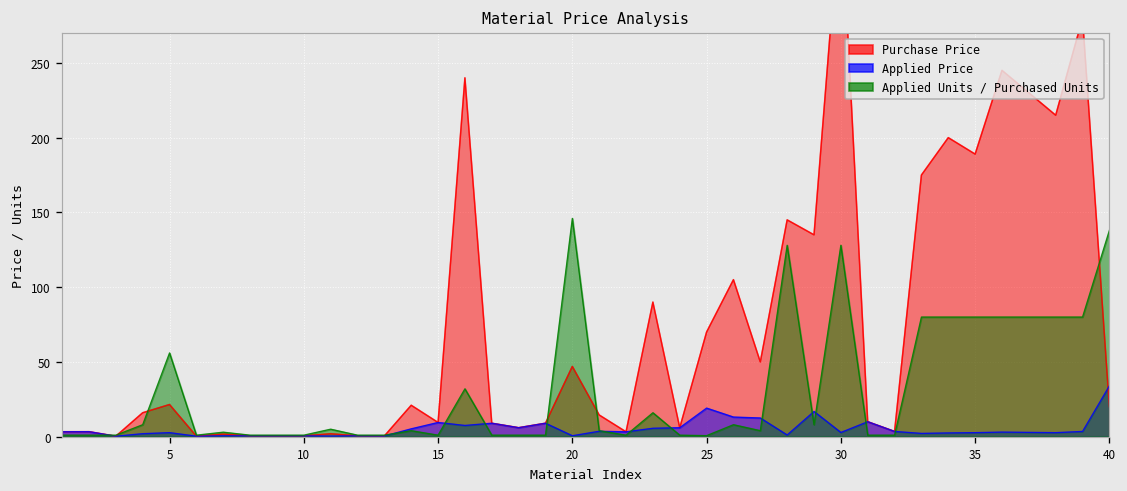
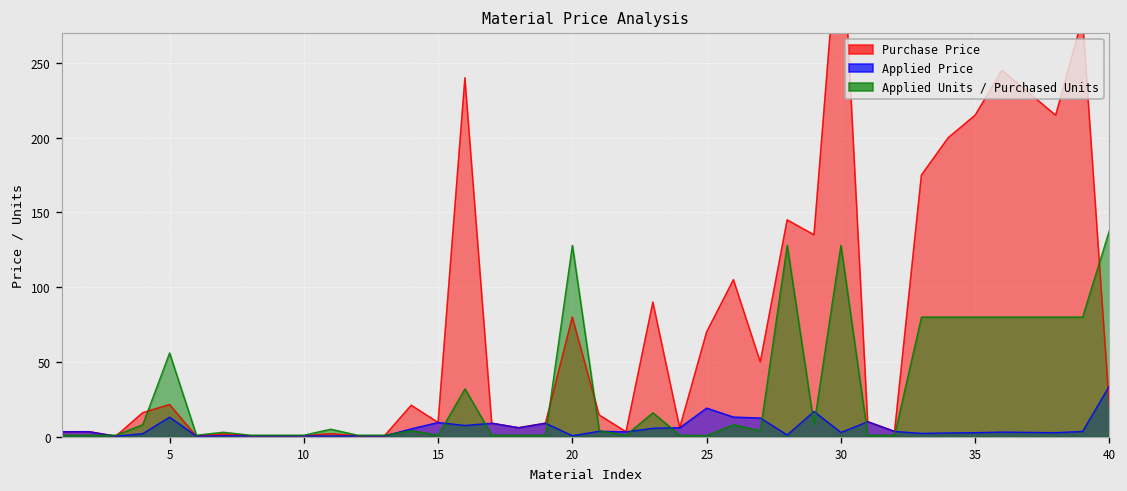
Applied Price, 5: 3 -> 13
Purchase Price, 20: 47 -> 80
Applied Units / Purchased Units, 20: 146 -> 128
Purchase Price, 35: 189 -> 215
